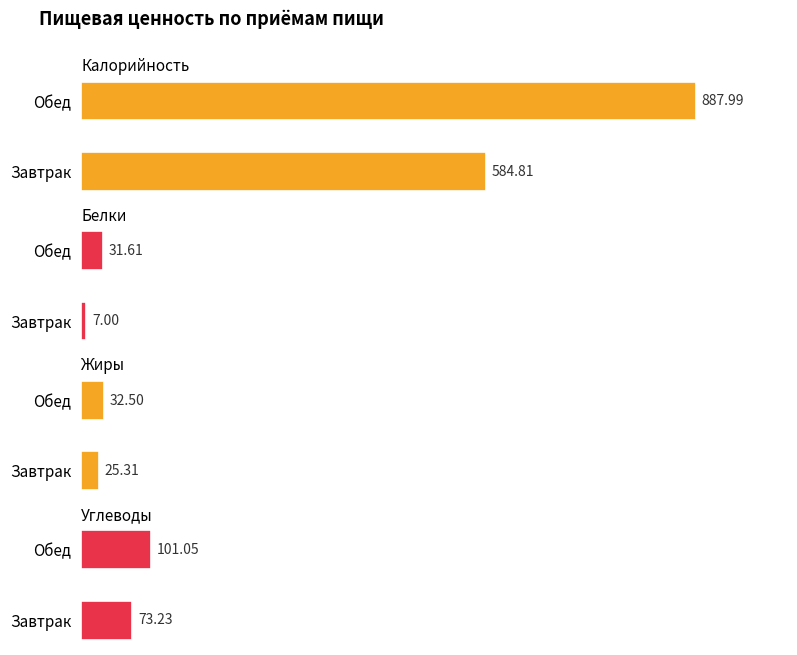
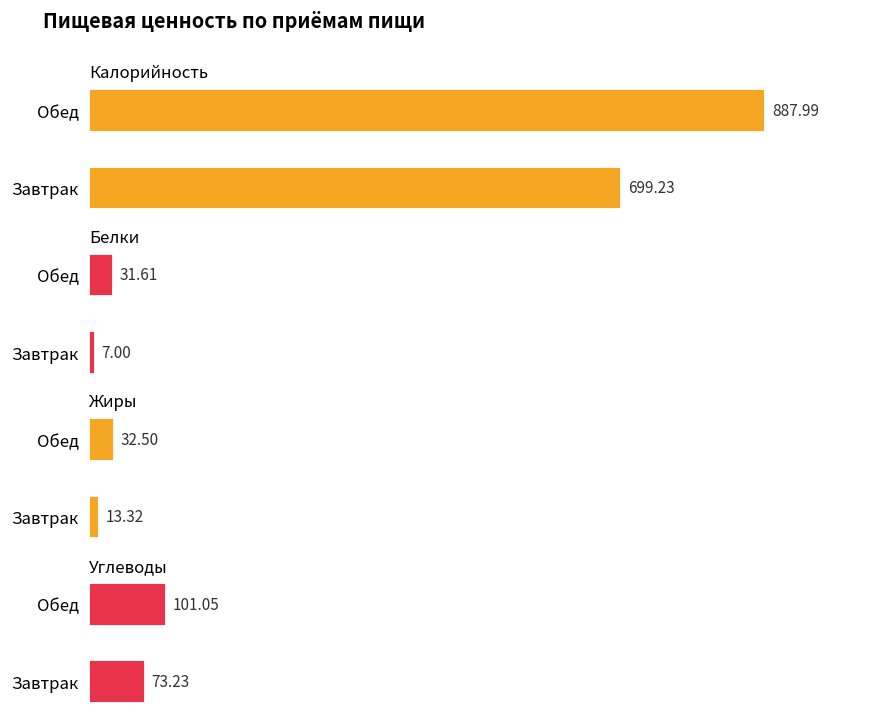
Калорийность, Завтрак: 584.81 -> 699.23
Жиры, Завтрак: 25.31 -> 13.32
